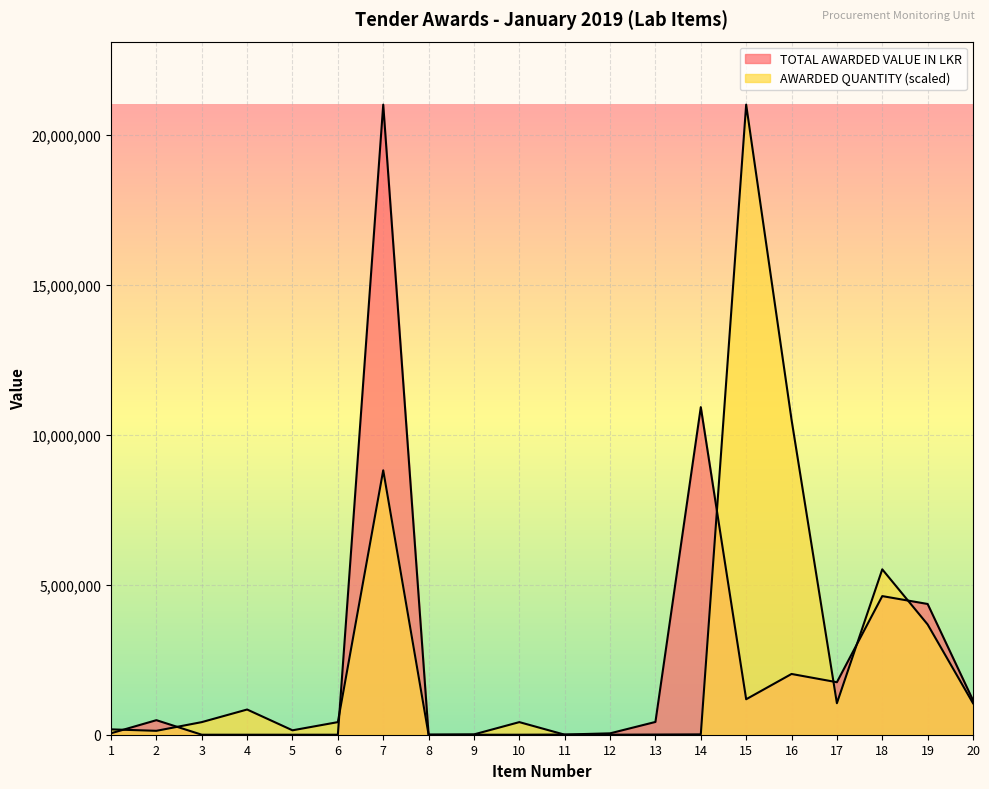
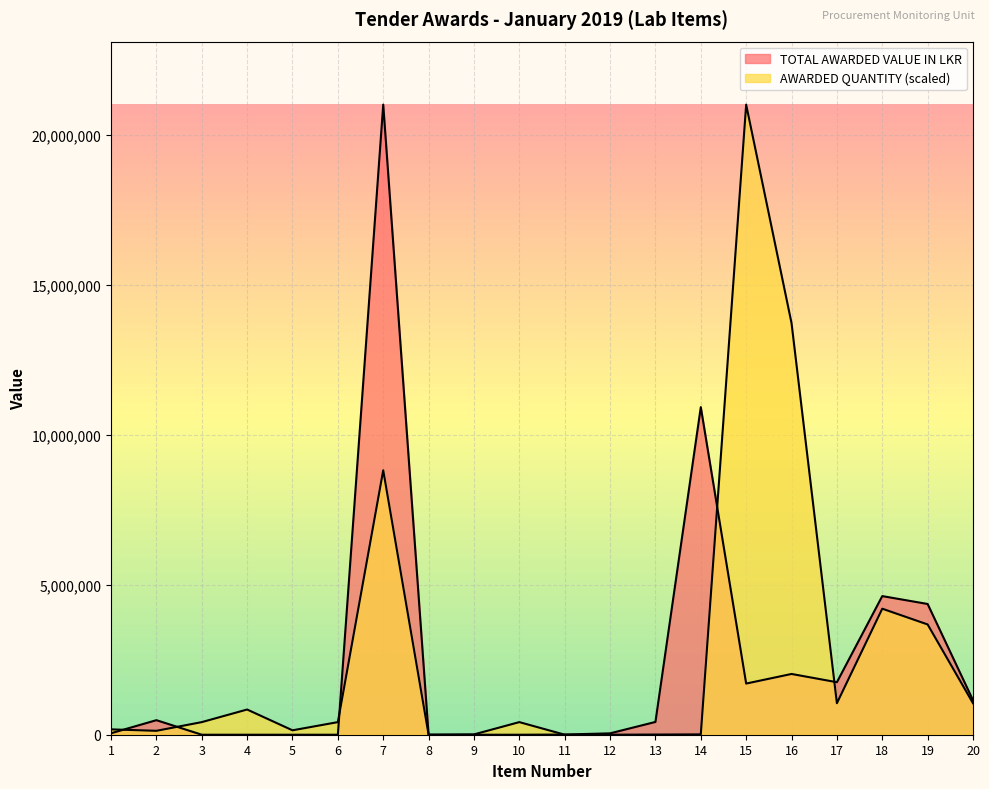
TOTAL AWARDED VALUE IN LKR, 15: 1,200,000 -> 1,700,000
AWARDED QUANTITY (scaled), 16: 10,500,000 -> 13,700,000
AWARDED QUANTITY (scaled), 18: 5,500,000 -> 4,200,000
